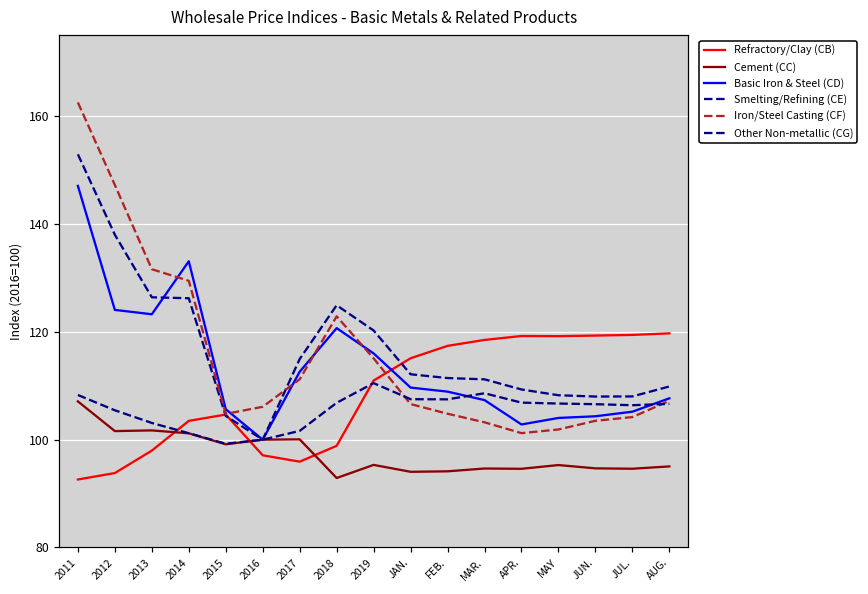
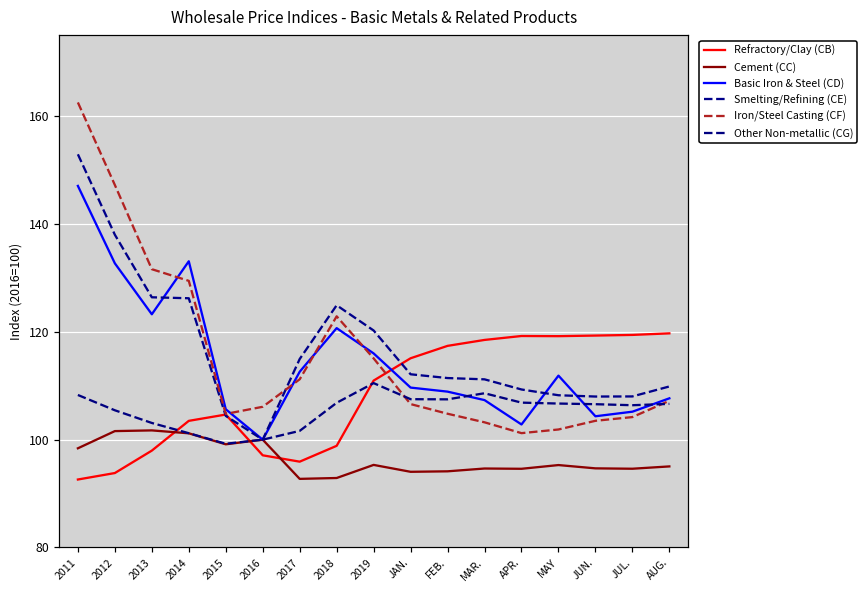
Cement (CC), 2011: 107 -> 98
Basic Iron & Steel (CD), 2012: 124 -> 133
Cement (CC), 2017: 100 -> 93
Basic Iron & Steel (CD), MAY: 104 -> 112
